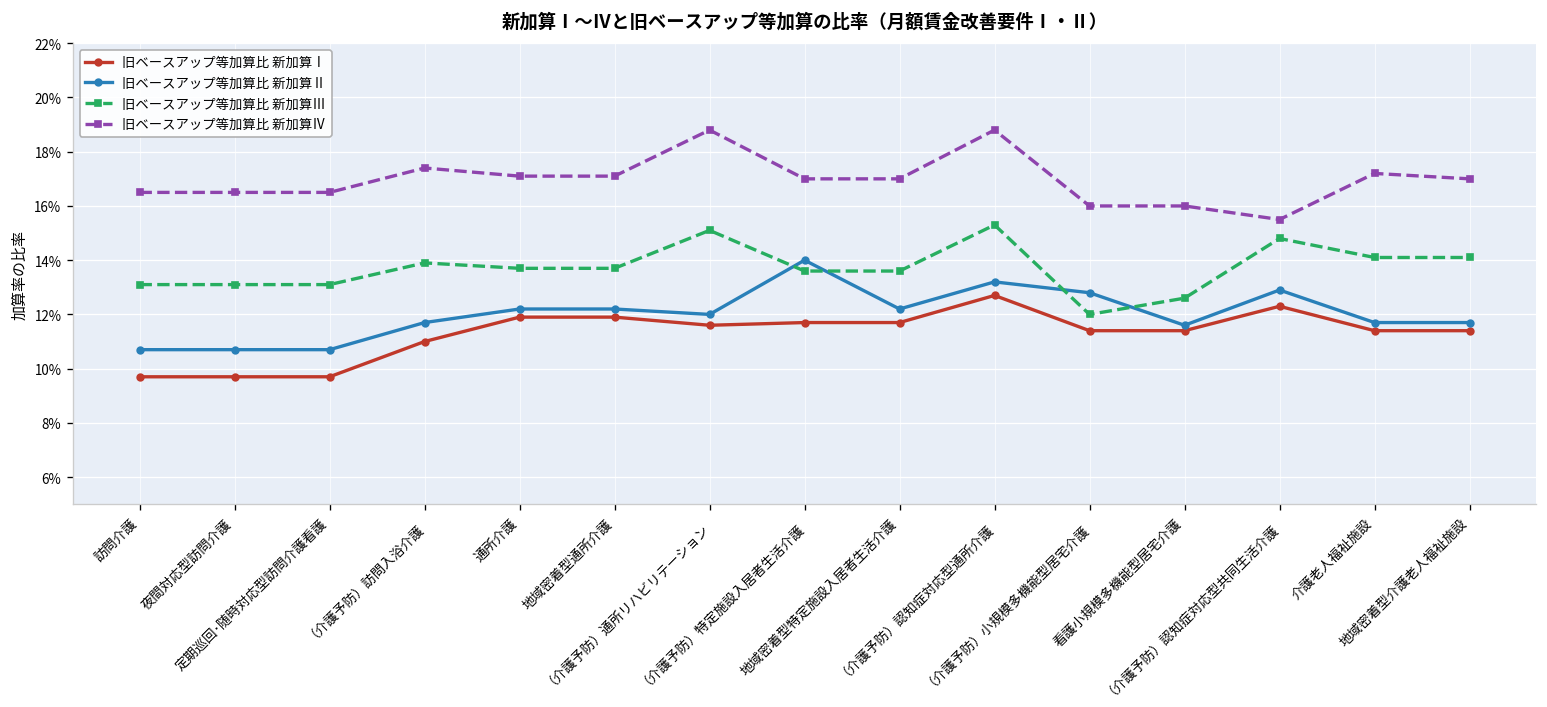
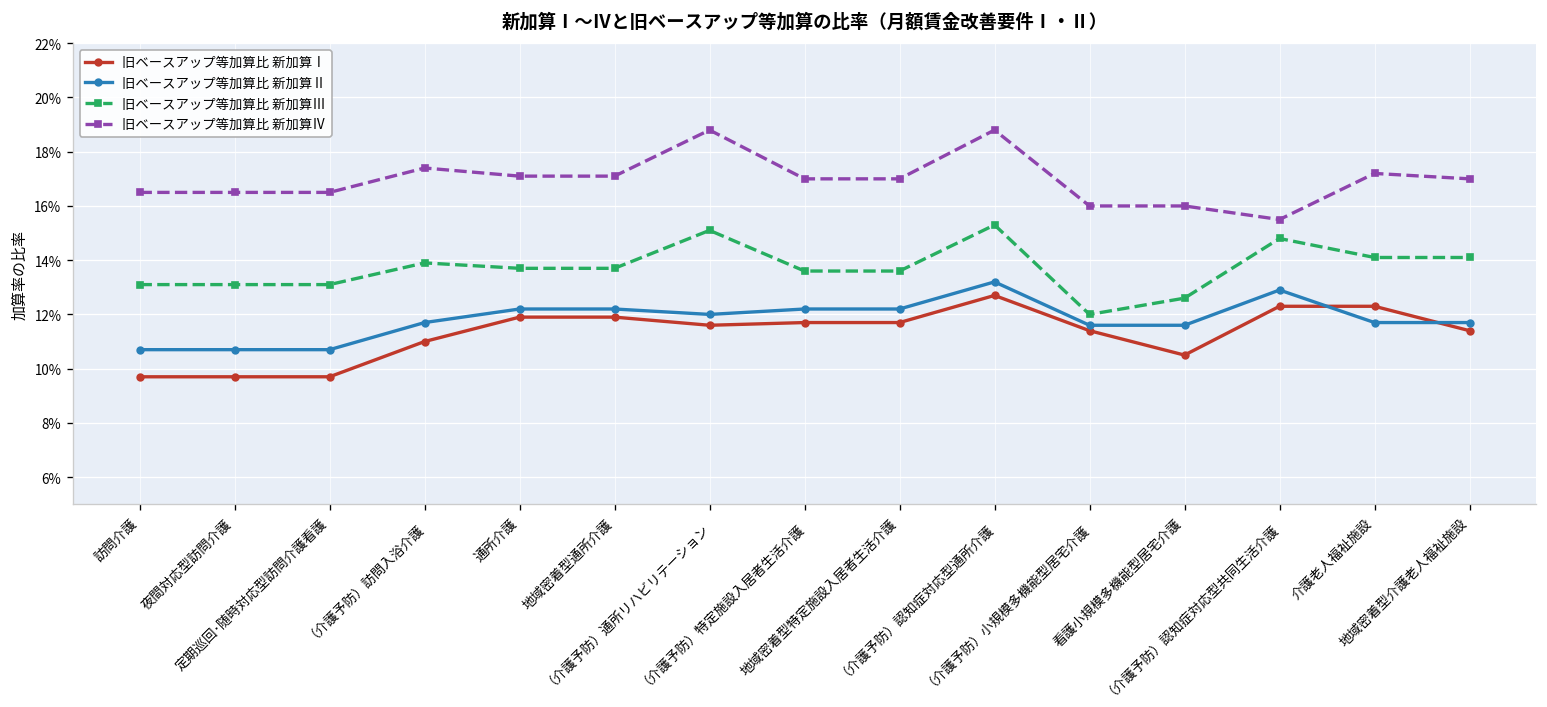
旧ベースアップ等加算比 新加算Ⅱ, （介護予防）特定施設入居者生活介護: 14.0% -> 12.2%
旧ベースアップ等加算比 新加算Ⅱ, （介護予防）小規模多機能型居宅介護: 12.8% -> 11.6%
旧ベースアップ等加算比 新加算Ⅰ, 看護小規模多機能型居宅介護: 11.4% -> 10.5%
旧ベースアップ等加算比 新加算Ⅰ, 介護老人福祉施設: 11.4% -> 12.3%
